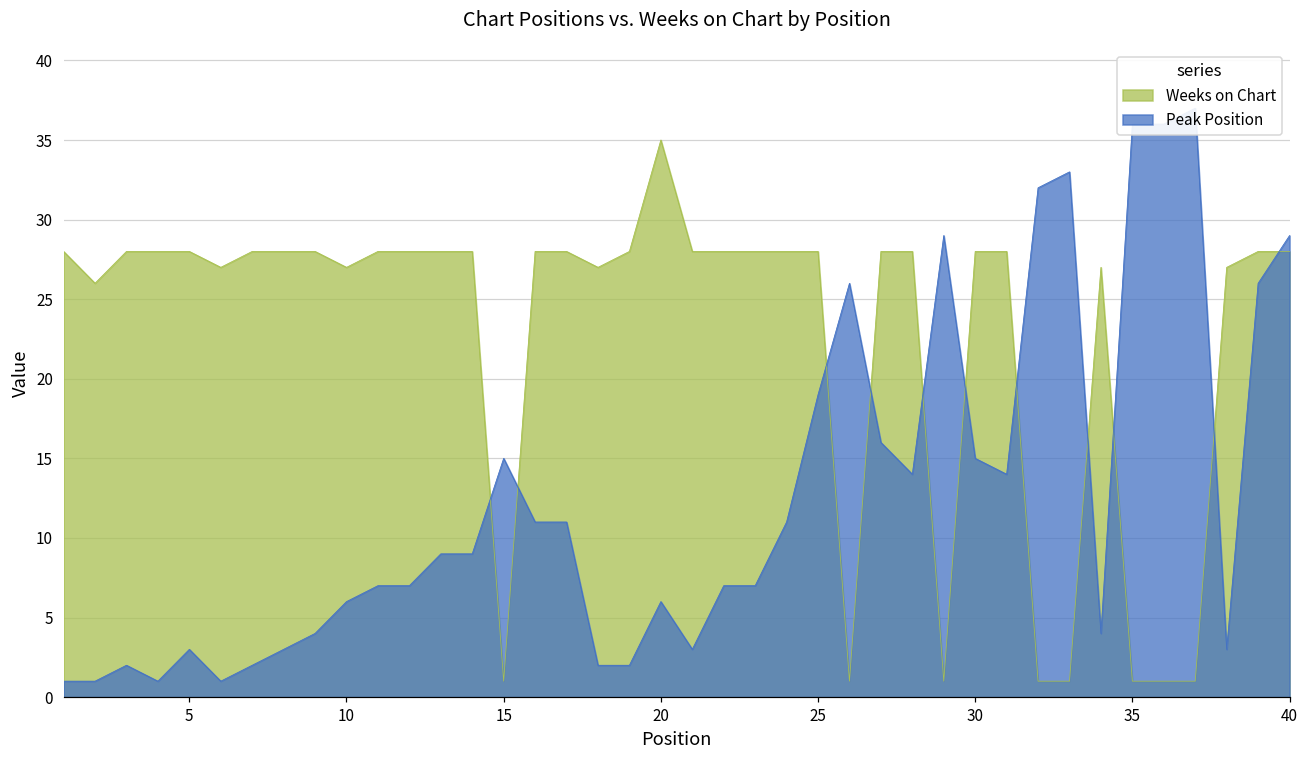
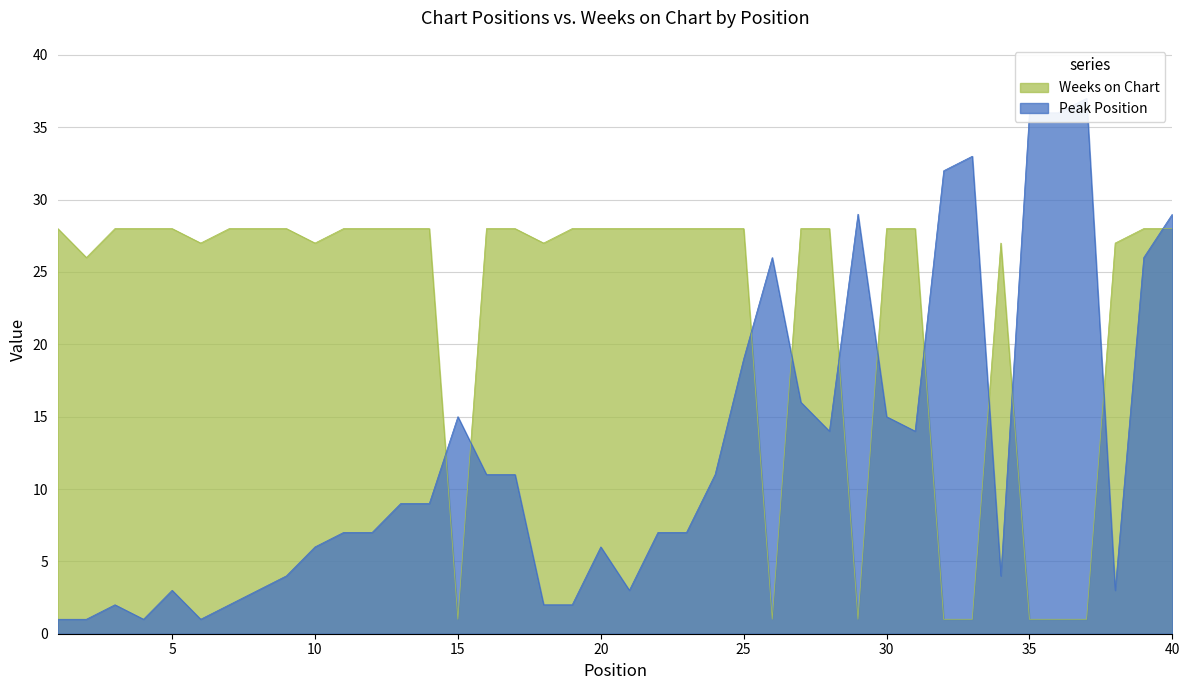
Weeks on Chart, 20: 35 -> 28
